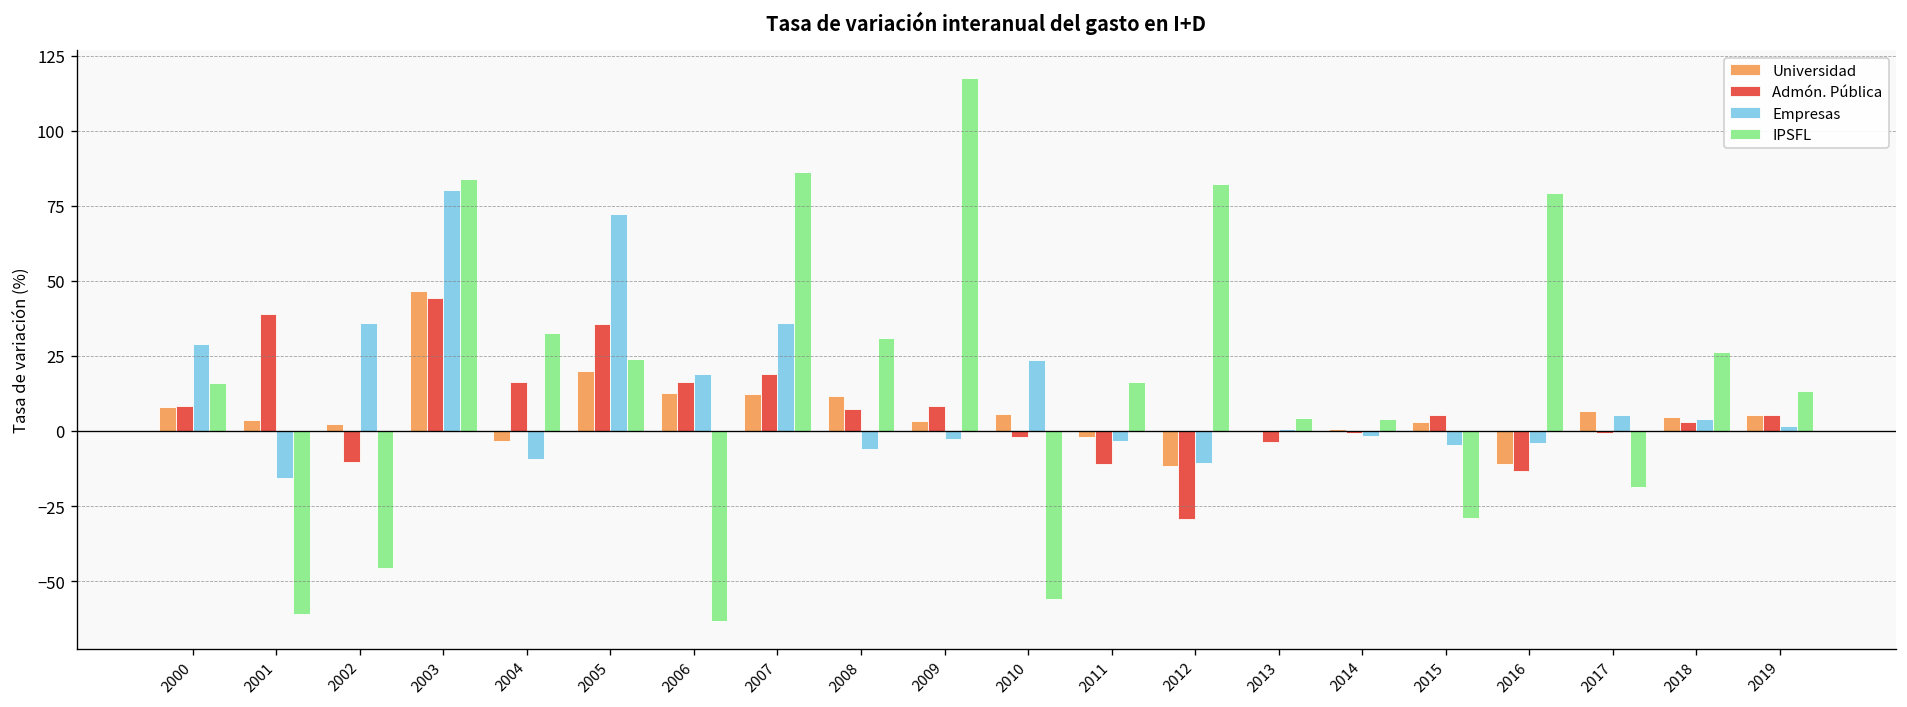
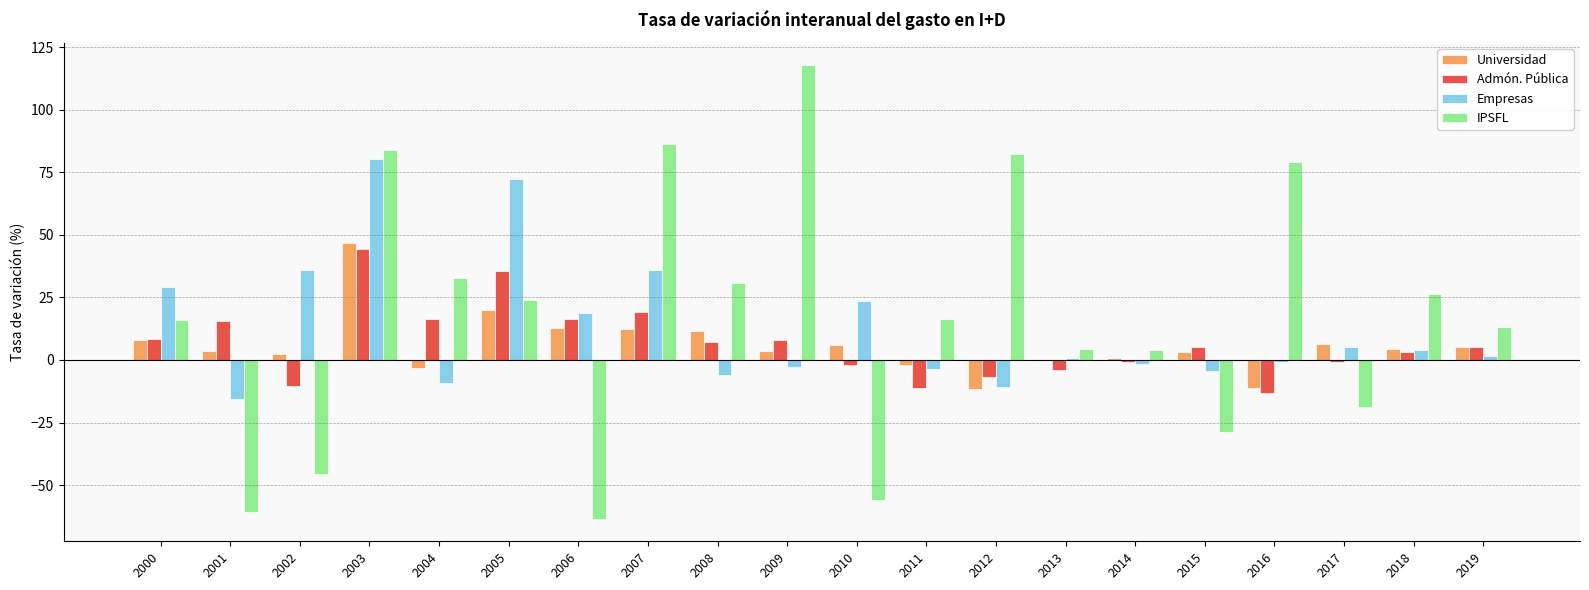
Admón. Pública, 2001: 39 -> 16
Admón. Pública, 2012: -29 -> -7
Empresas, 2016: -4 -> -1
